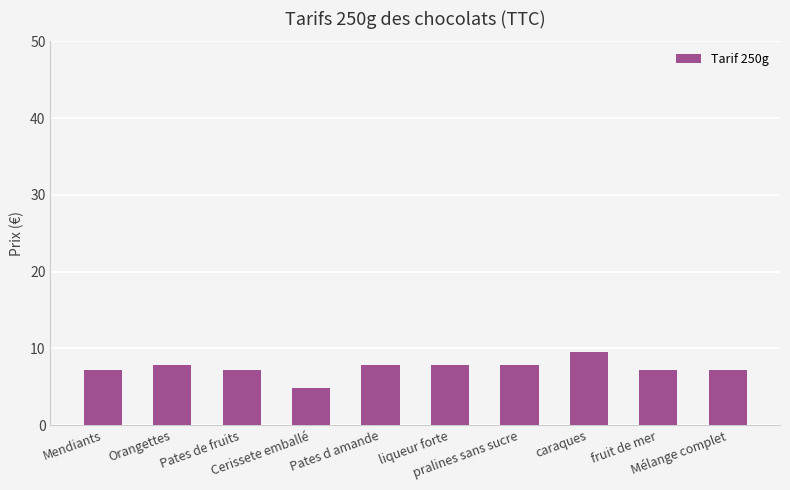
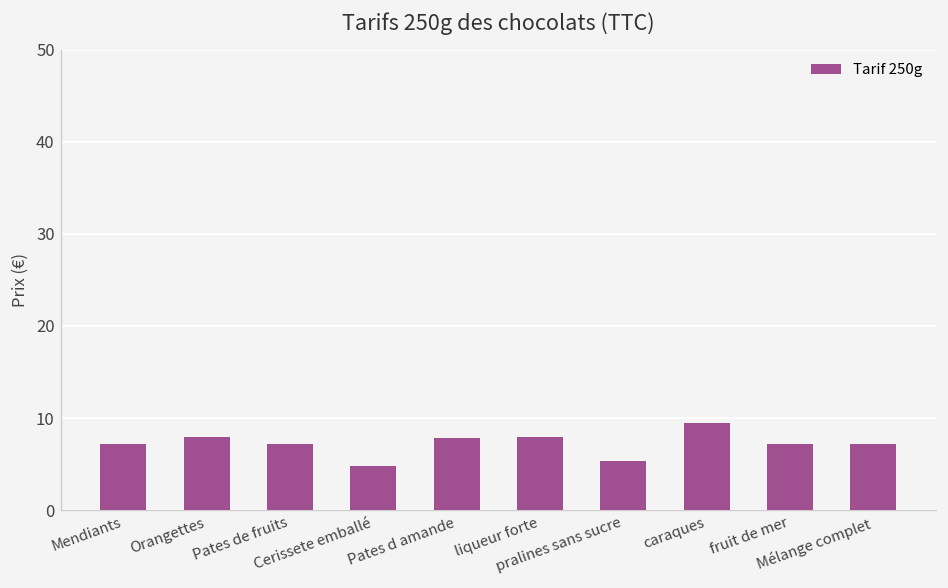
pralines sans sucre: 8 -> 5
